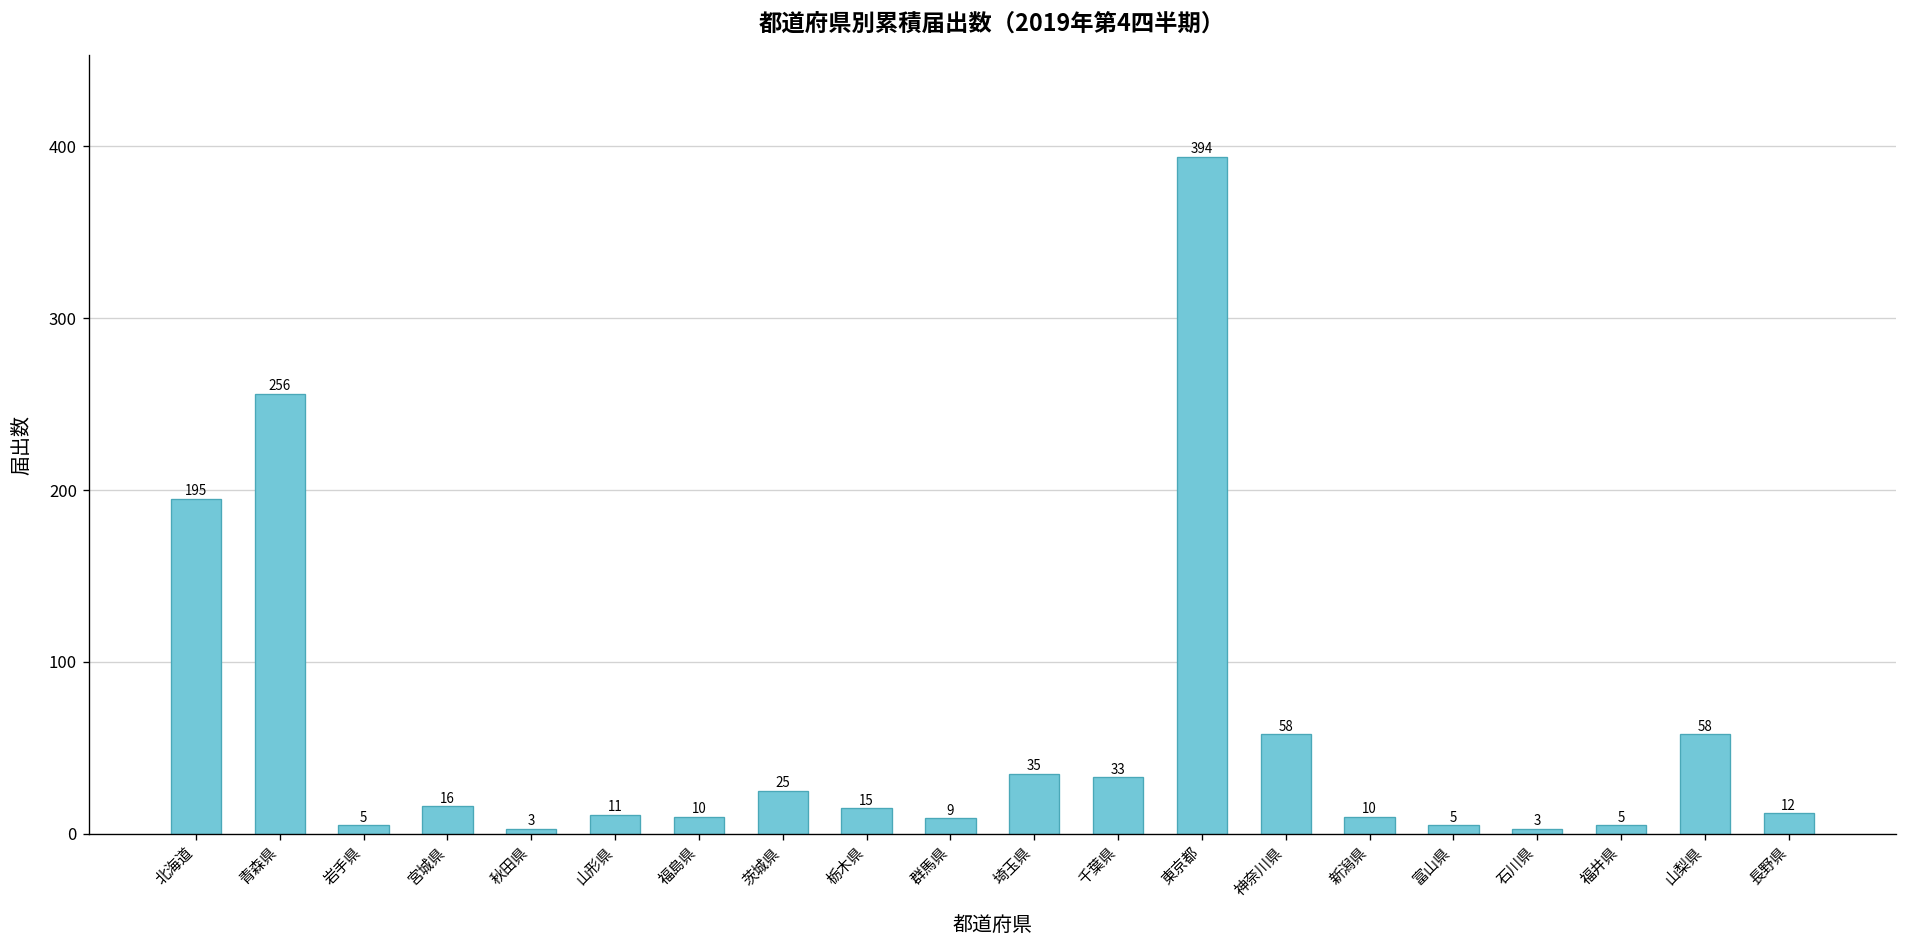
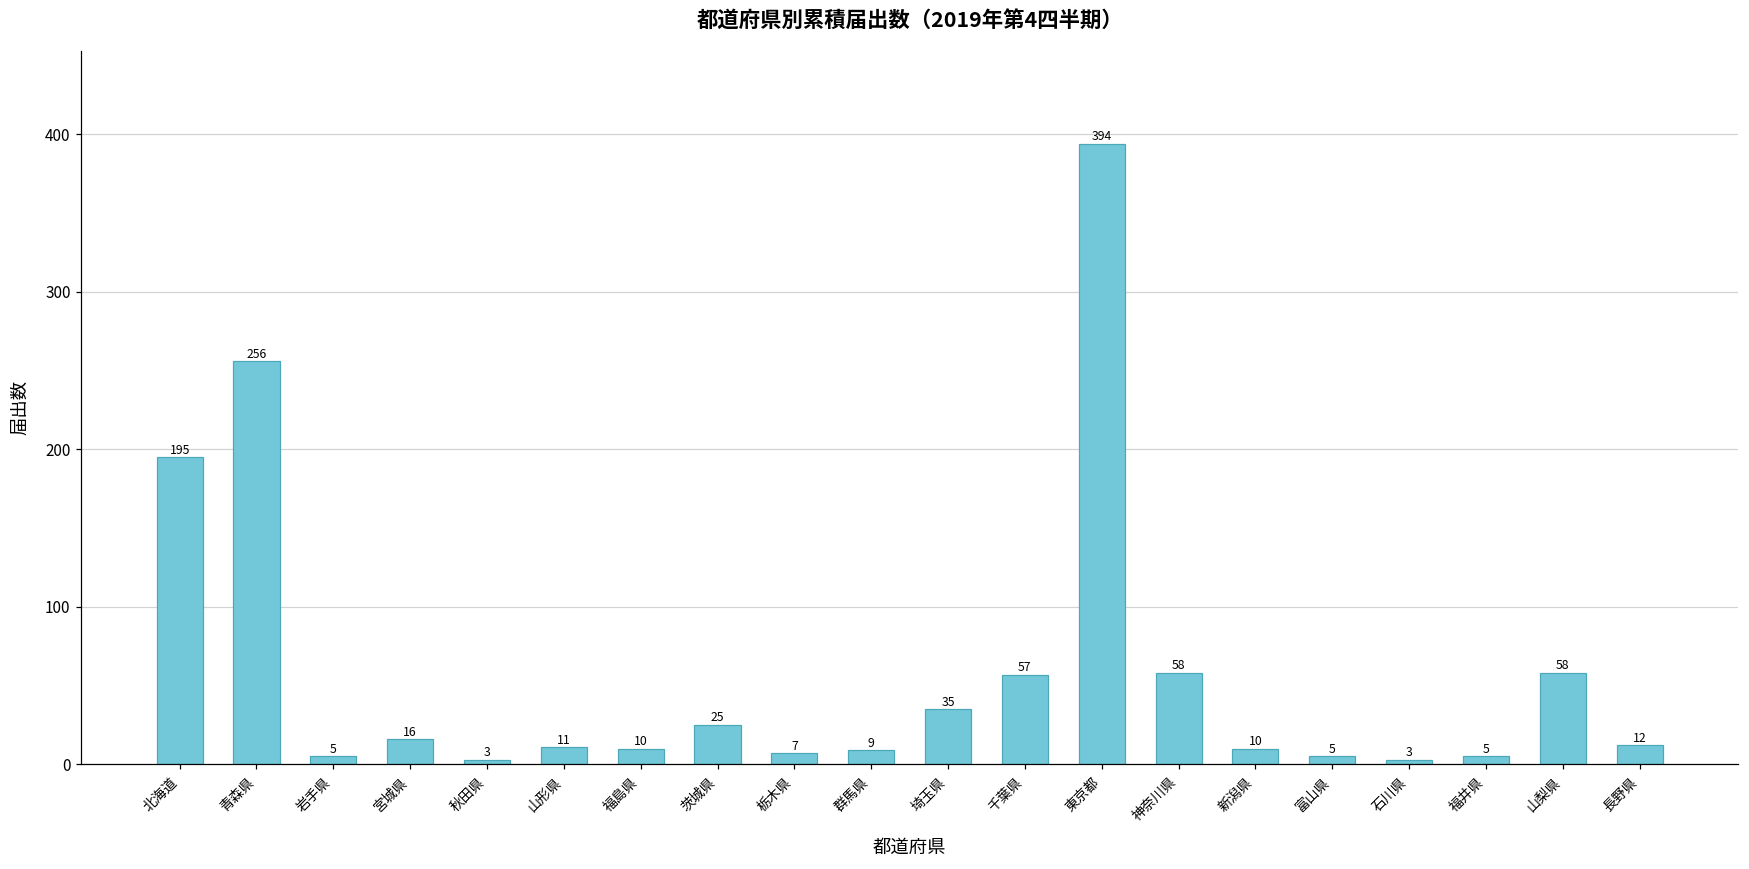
栃木県: 15 -> 7
千葉県: 33 -> 57
